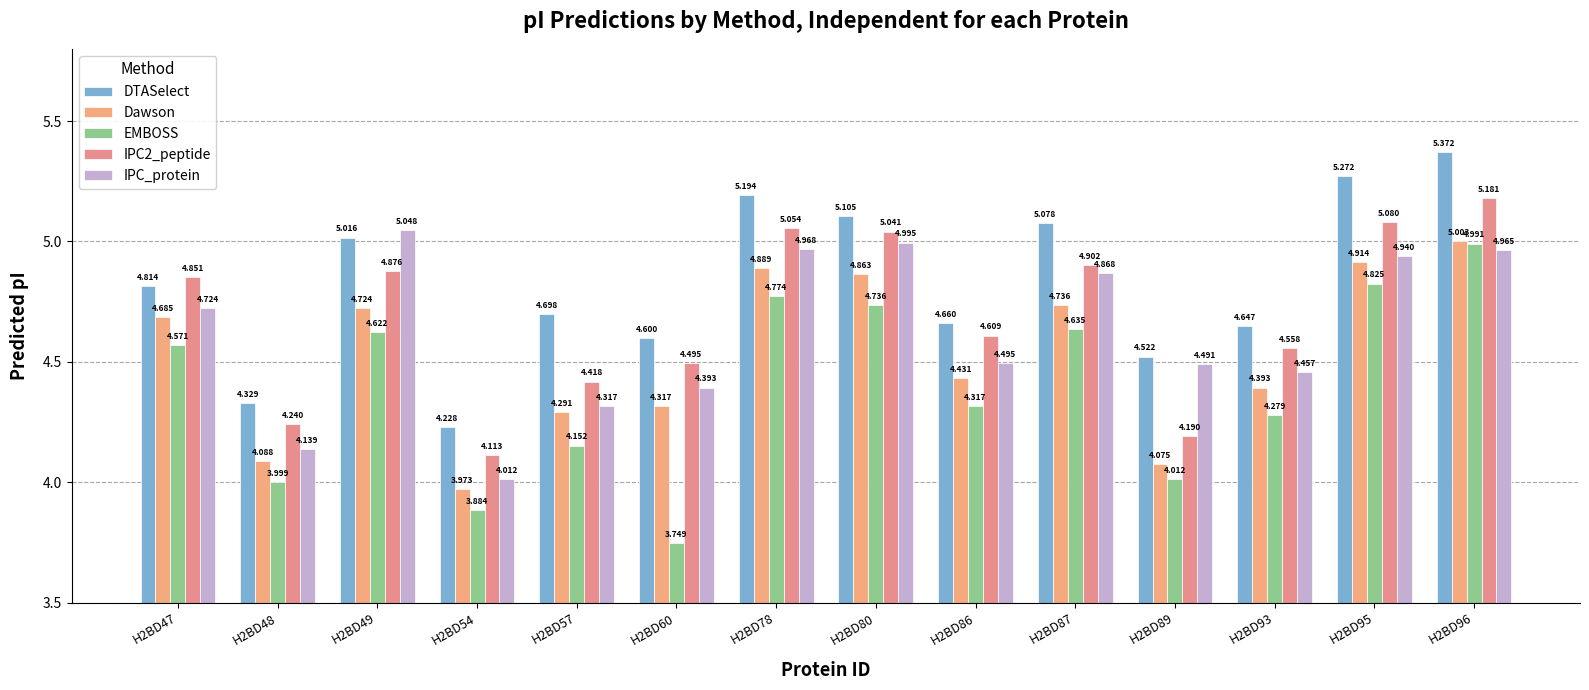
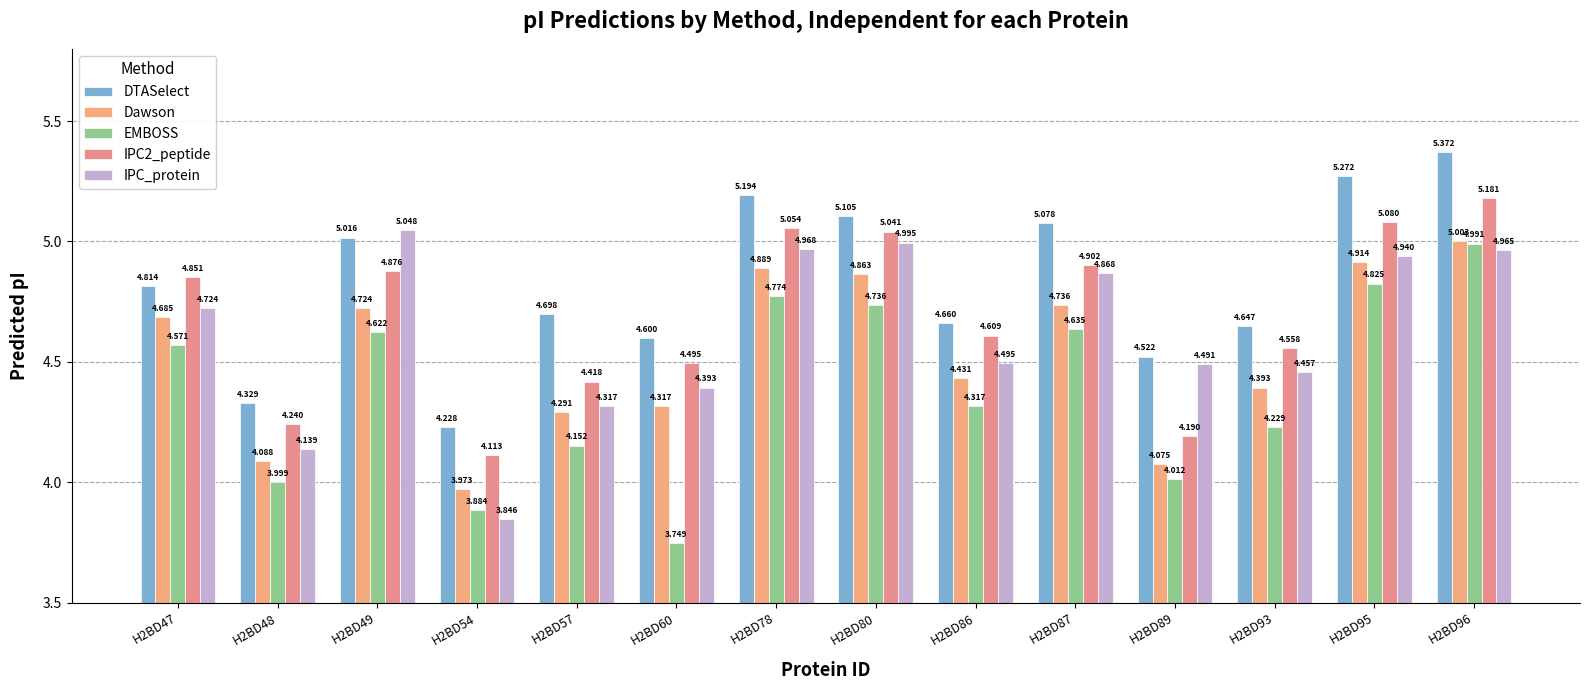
IPC_protein, H2BD54: 4.012 -> 3.846
EMBOSS, H2BD93: 4.279 -> 4.229
